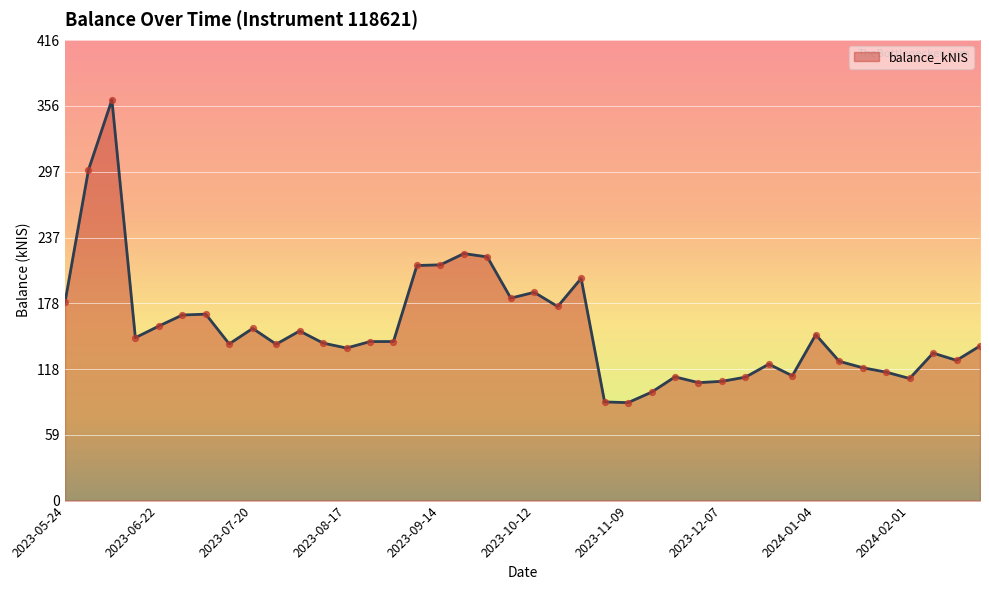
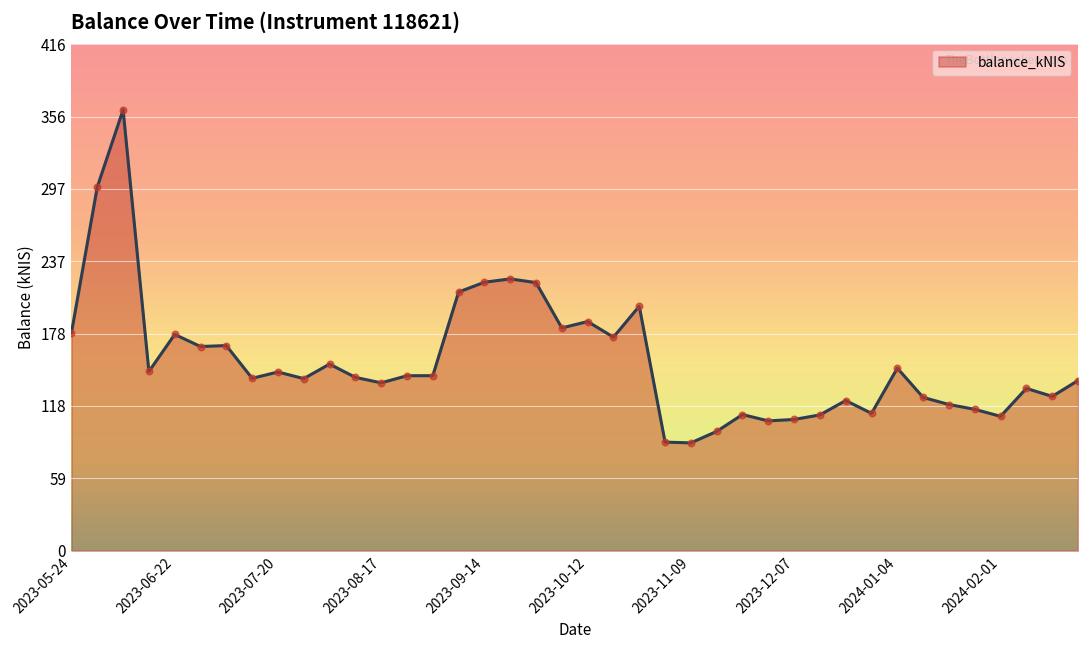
2023-06-22: 158 -> 178
2023-07-20: 156 -> 147
2023-09-14: 213 -> 221
